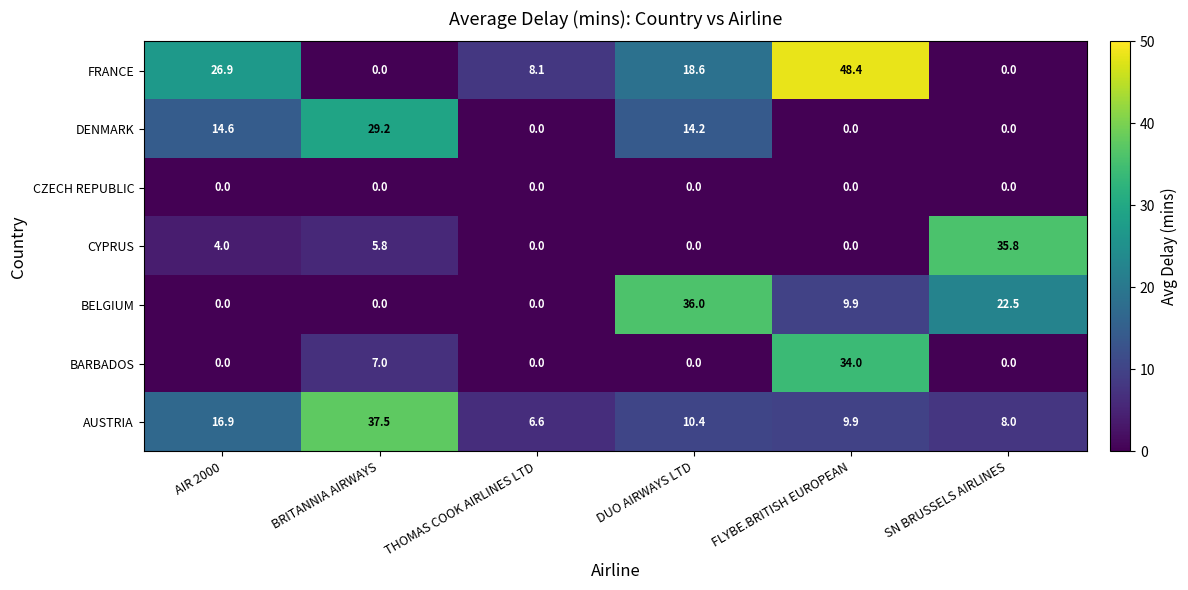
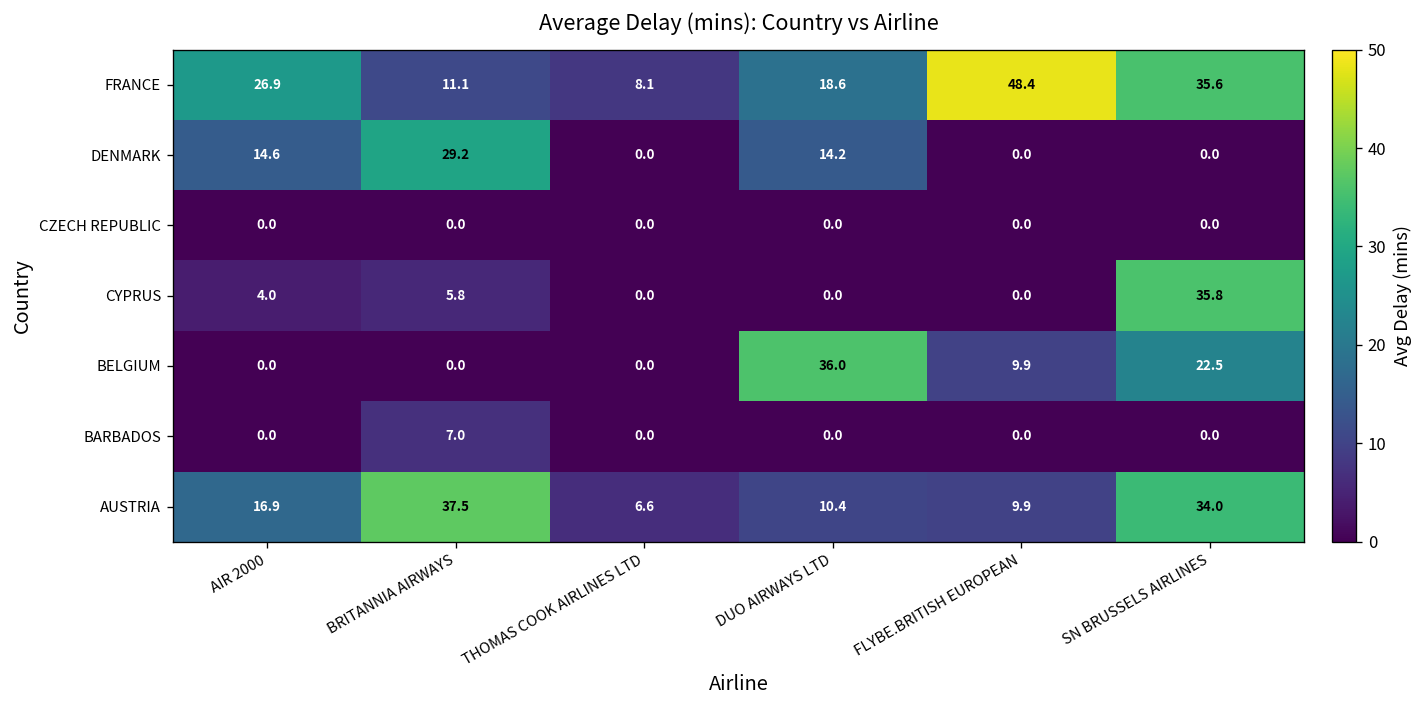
FRANCE, BRITANNIA AIRWAYS: 0.0 -> 11.1
FRANCE, SN BRUSSELS AIRLINES: 0.0 -> 35.6
BARBADOS, FLYBE.BRITISH EUROPEAN: 34.0 -> 0.0
AUSTRIA, SN BRUSSELS AIRLINES: 8.0 -> 34.0
